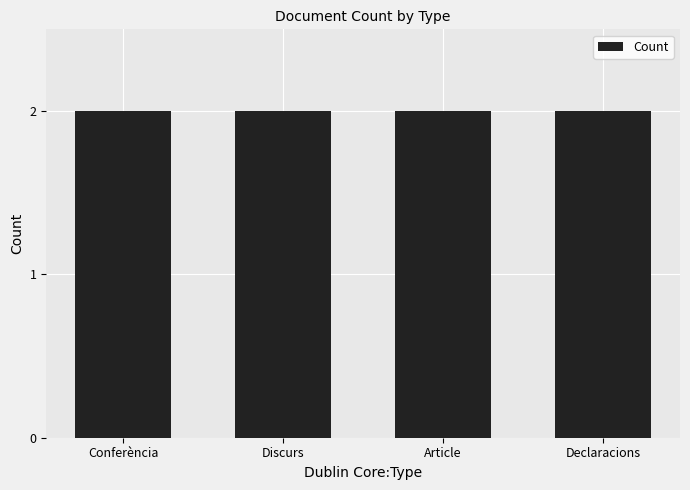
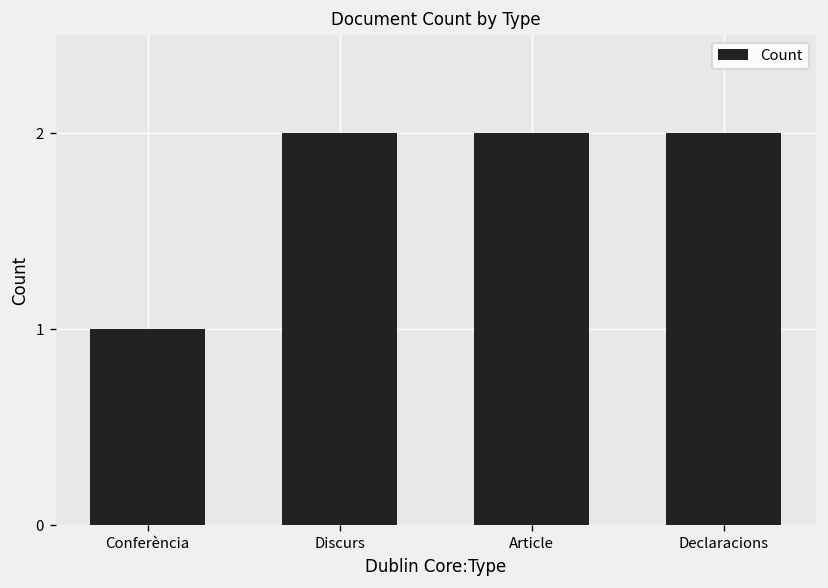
Conferència: 2 -> 1
